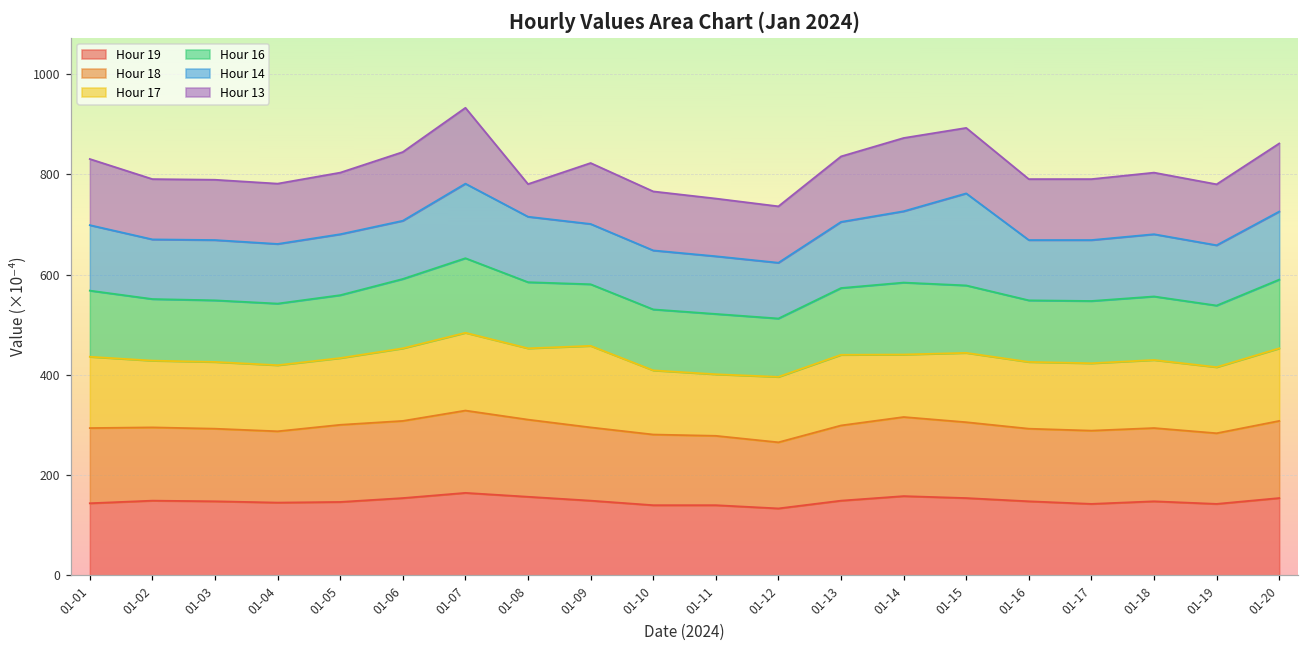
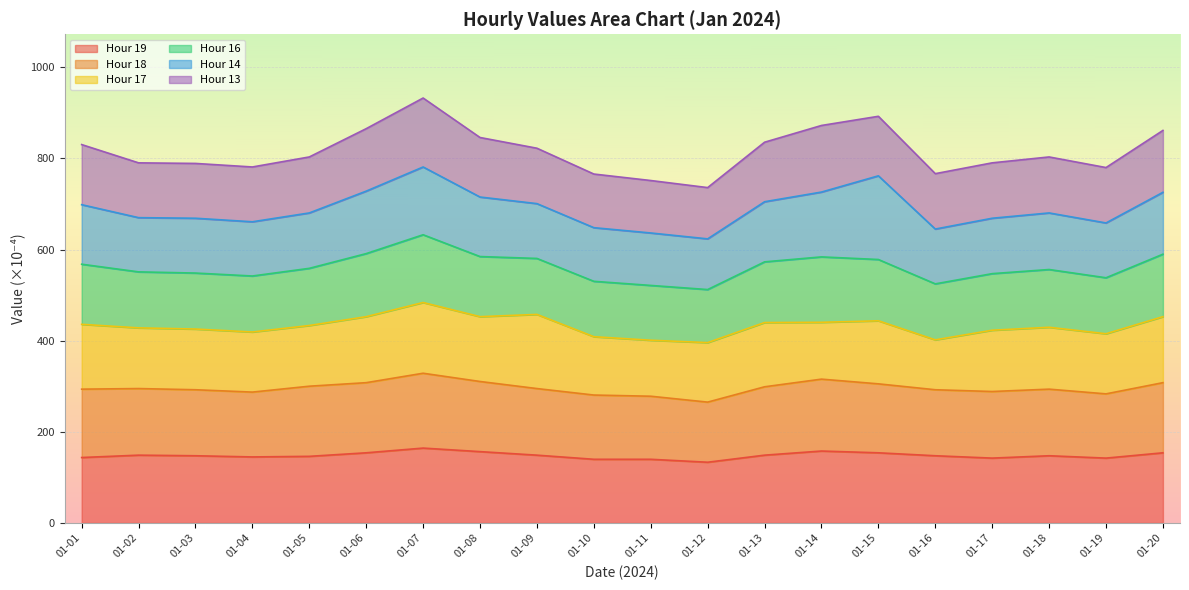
Hour 14, 01-06: 120 -> 140
Hour 13, 01-08: 70 -> 130
Hour 17, 01-16: 130 -> 110
